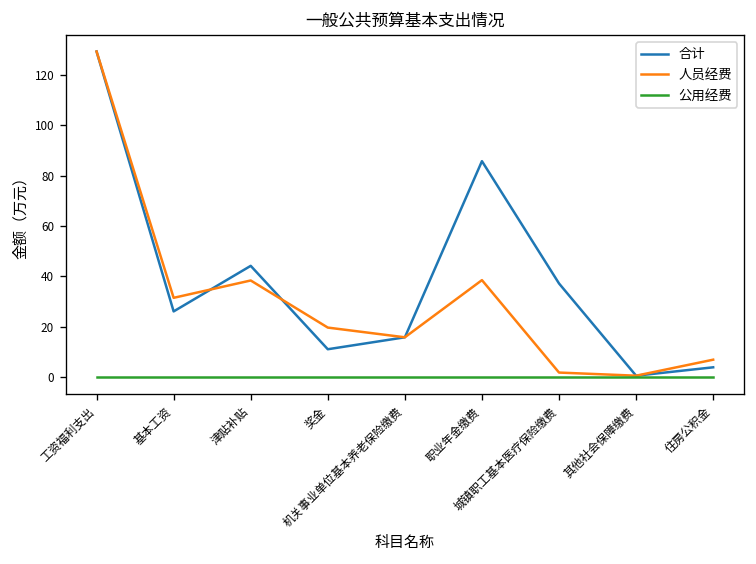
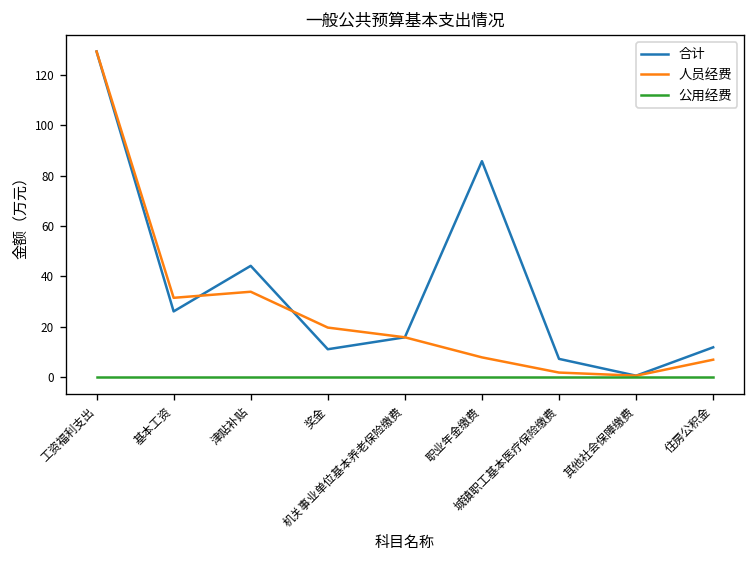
人员经费, 津贴补贴: 38 -> 34
人员经费, 职业年金缴费: 39 -> 8
合计, 城镇职工基本医疗保险缴费: 37 -> 7
合计, 住房公积金: 4 -> 12
